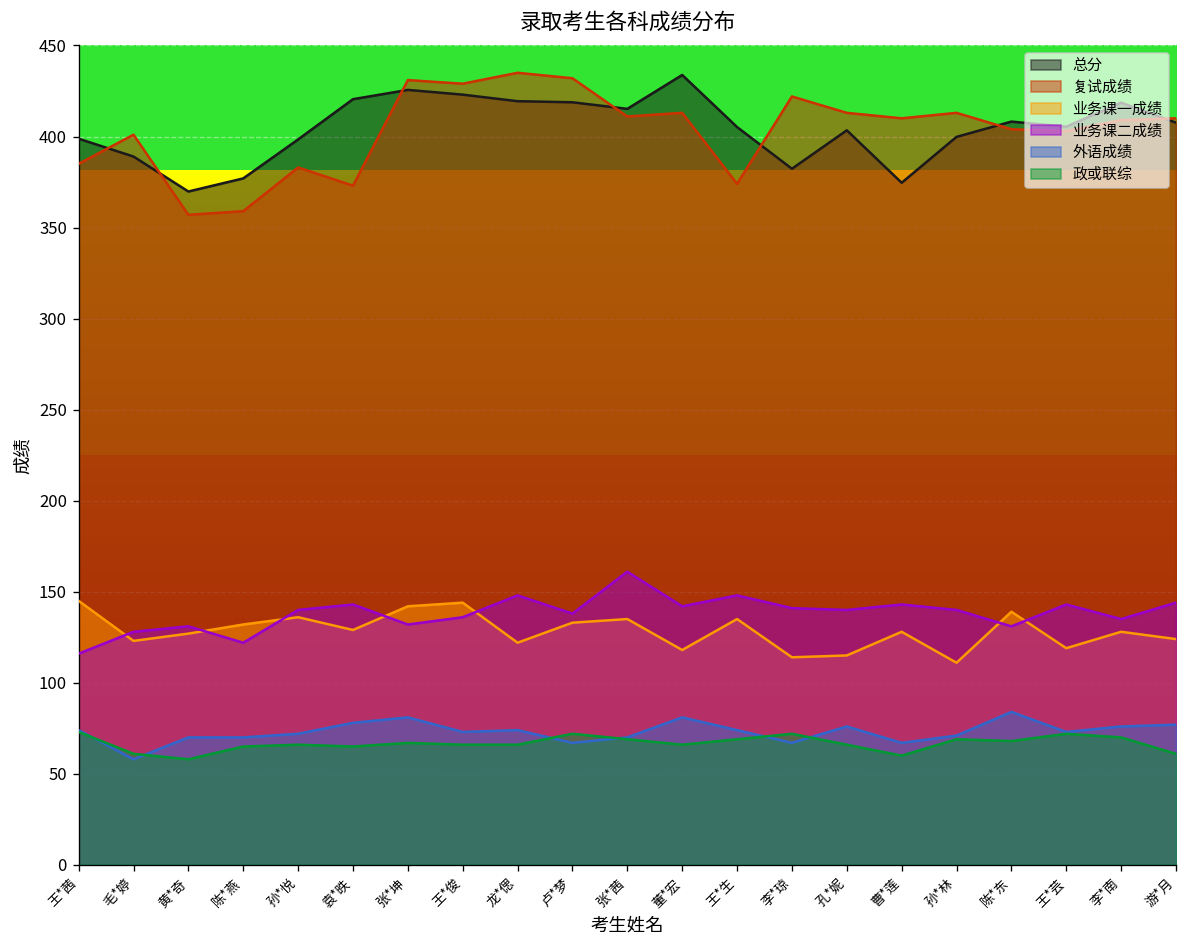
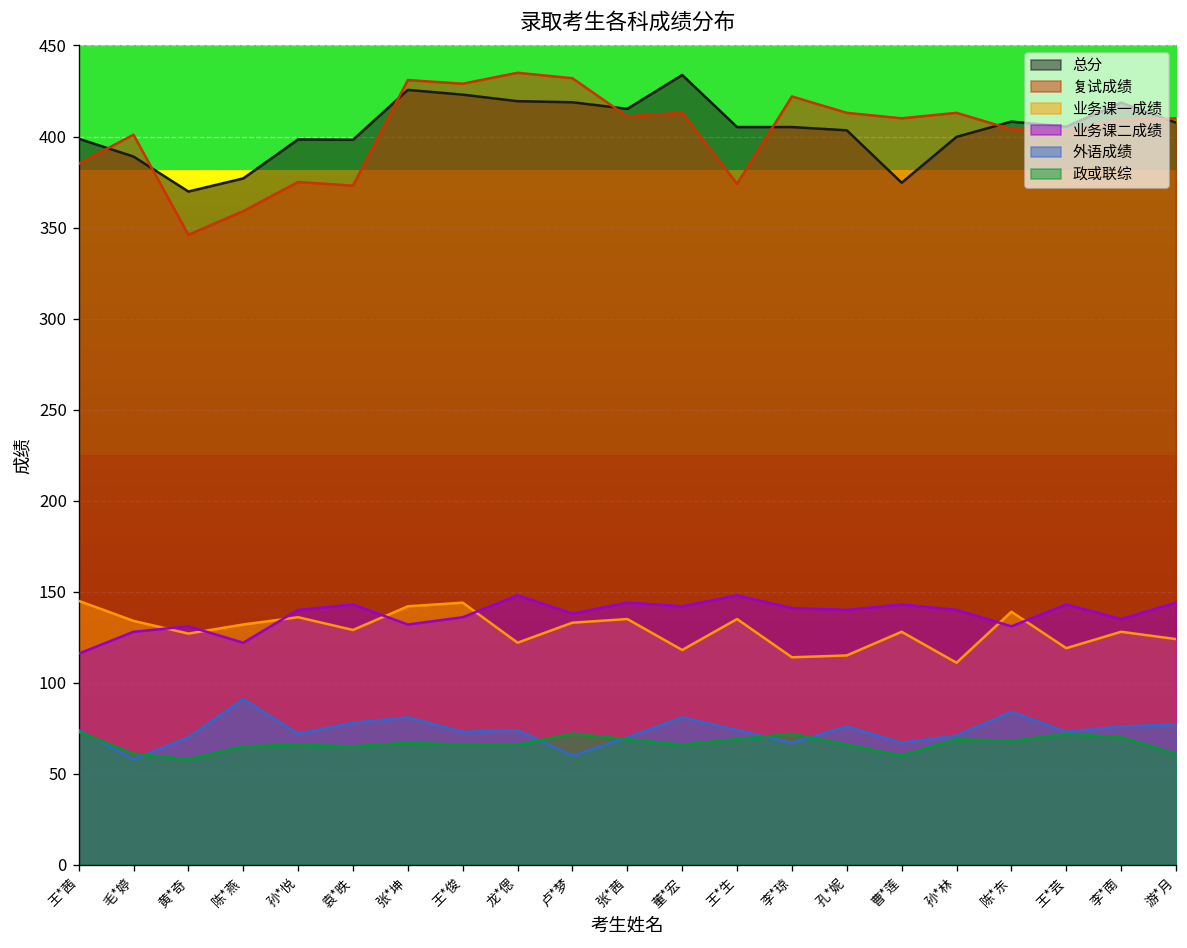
业务课一成绩, 毛*婷: 123 -> 134
复试成绩, 黄*奇: 357 -> 346
外语成绩, 陈*燕: 70 -> 91
复试成绩, 孙*悦: 383 -> 375
总分, 袁*昳: 421 -> 398
外语成绩, 卢*梦: 67 -> 60
业务课二成绩, 张*茜: 161 -> 144
总分, 李*琼: 382 -> 405
